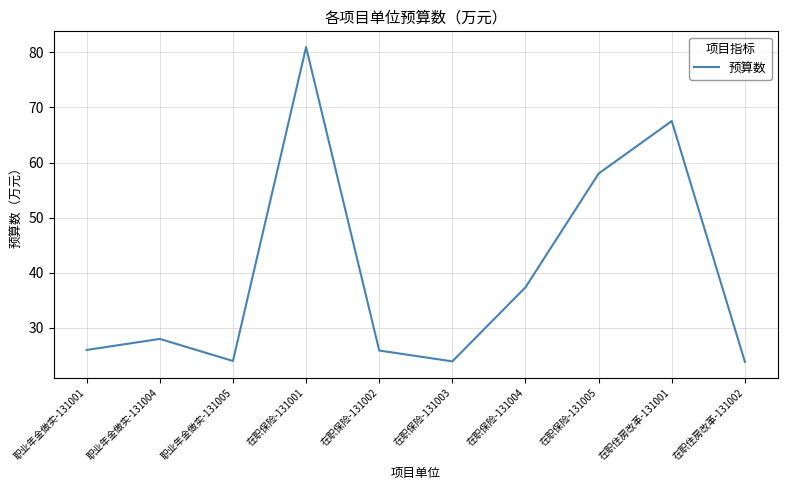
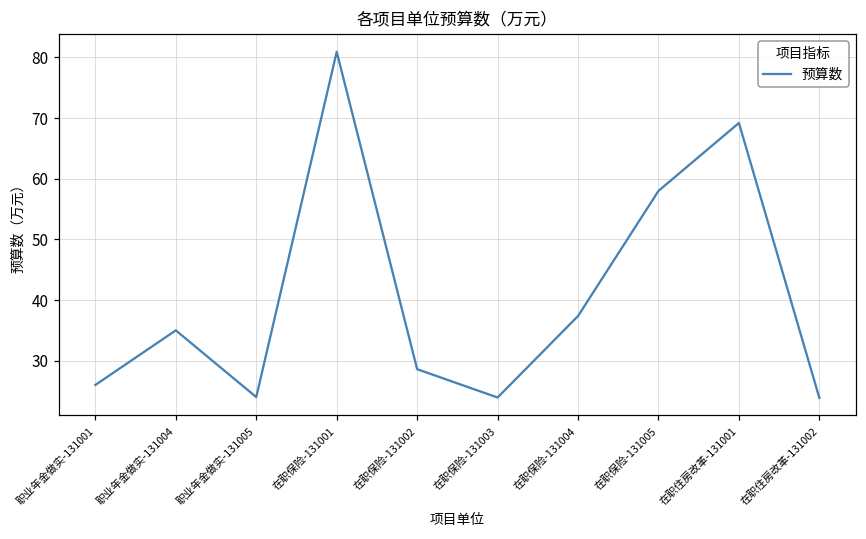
职业年金做实-131004: 28 -> 35
在职保险-131002: 26 -> 29
在职住房改革-131001: 68 -> 69
